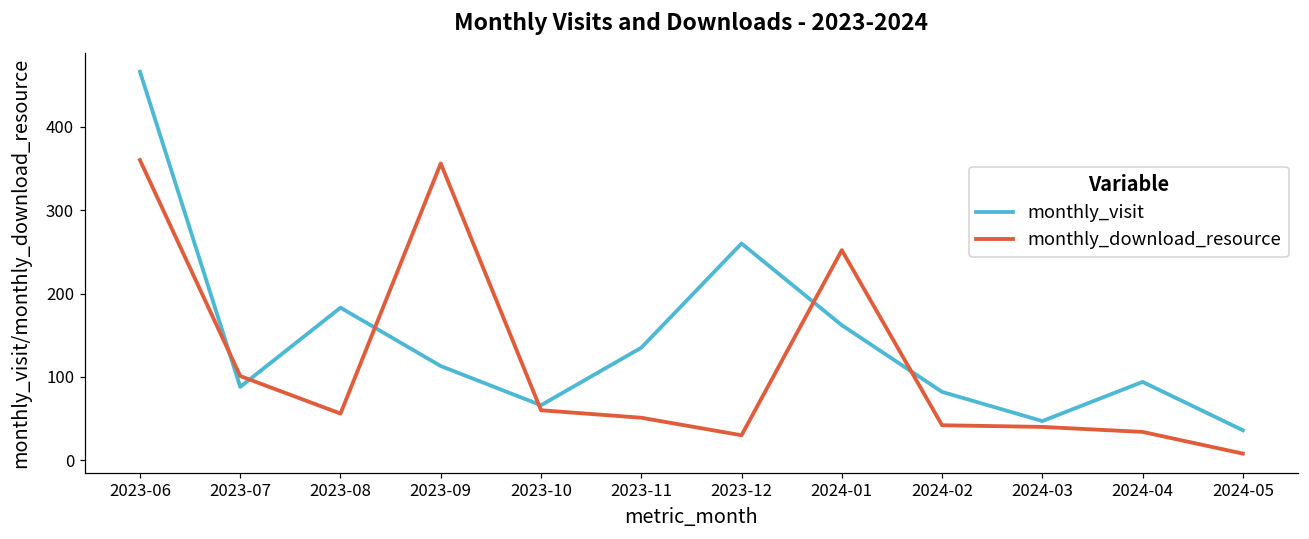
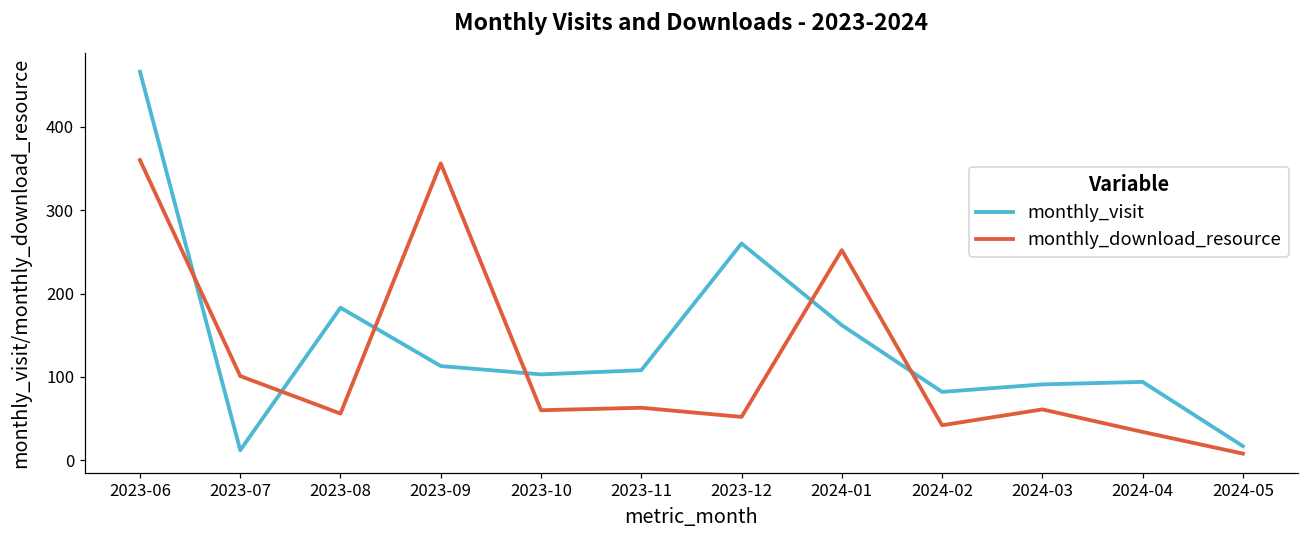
monthly_visit, 2023-07: 90 -> 10
monthly_visit, 2023-10: 70 -> 100
monthly_visit, 2023-11: 140 -> 110
monthly_download_resource, 2023-11: 50 -> 60
monthly_download_resource, 2023-12: 30 -> 50
monthly_visit, 2024-03: 50 -> 90
monthly_download_resource, 2024-03: 40 -> 60
monthly_visit, 2024-05: 40 -> 20
